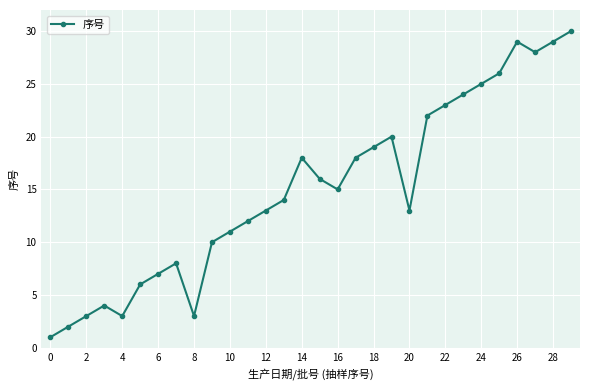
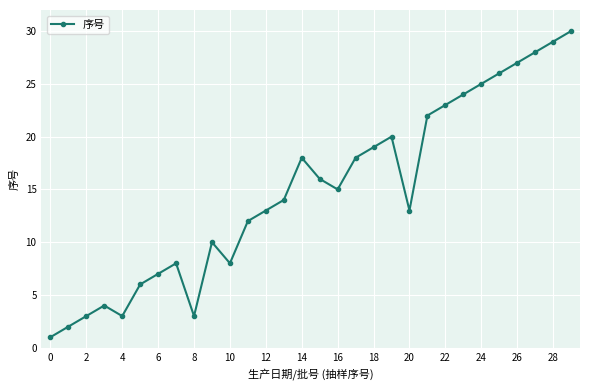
10: 11 -> 8
26: 29 -> 27
